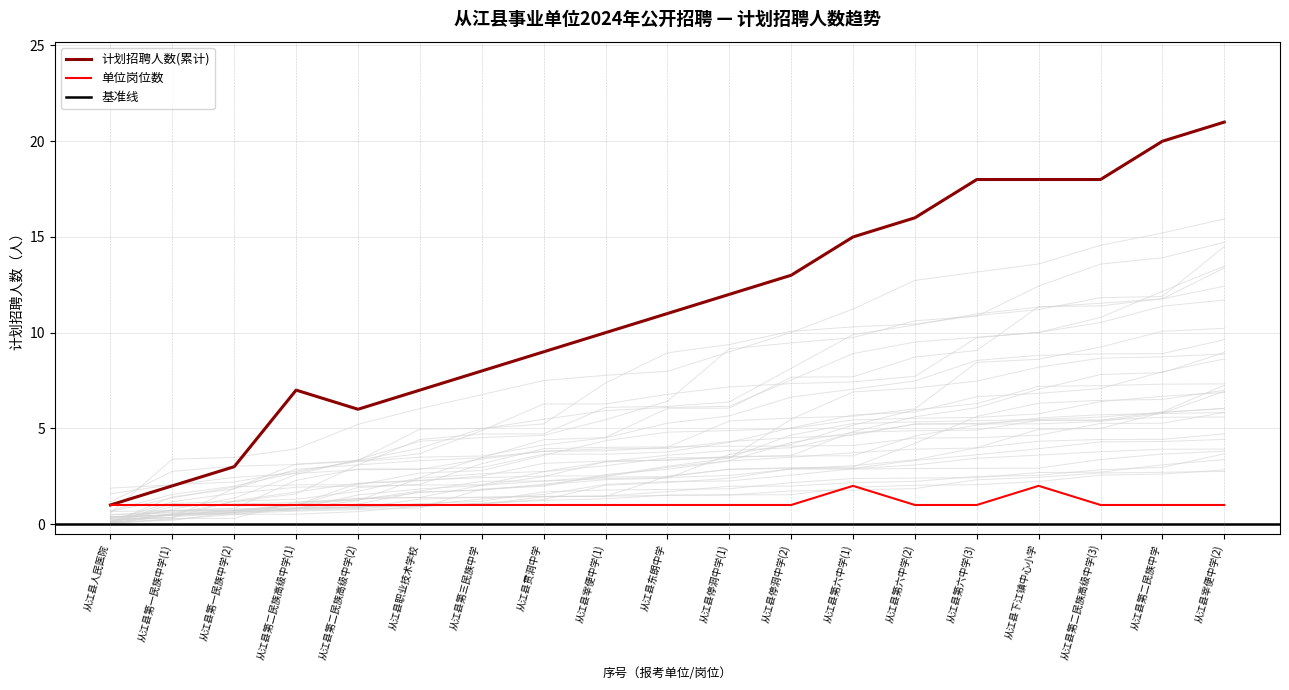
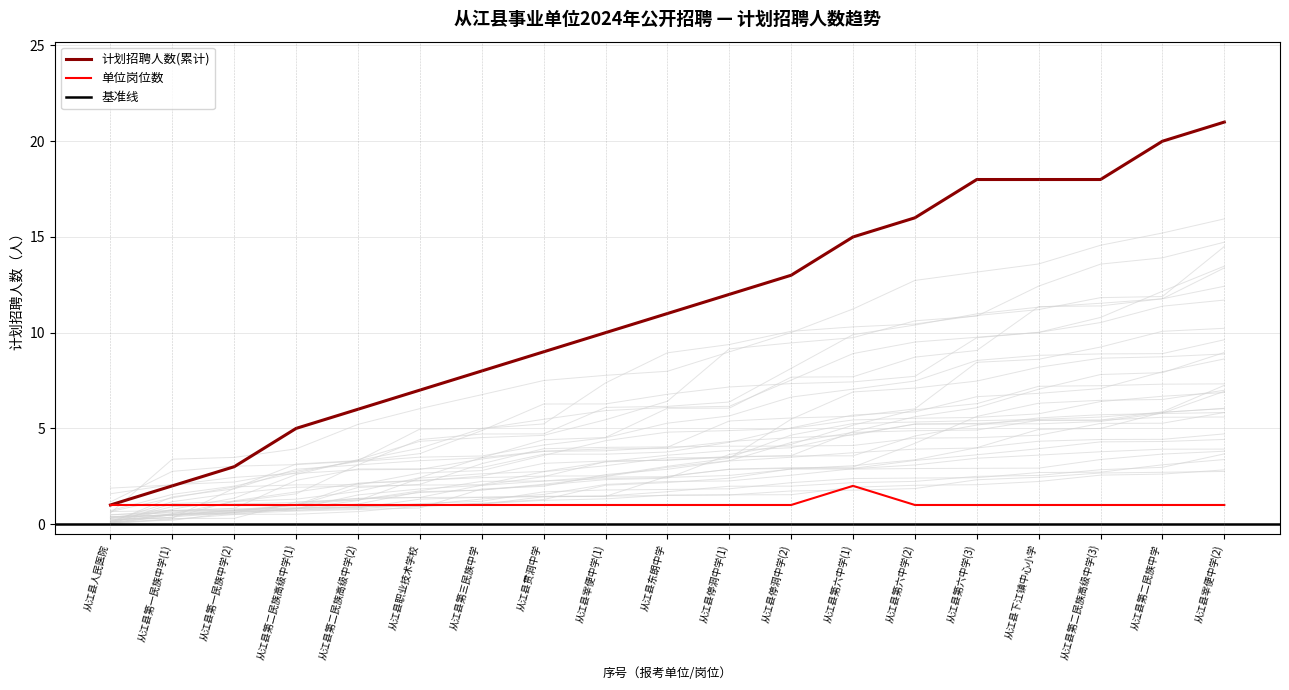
计划招聘人数(累计), 从江县第二民族高级中学(1): 7 -> 5
单位岗位数, 从江县下江镇中心小学: 2 -> 1
